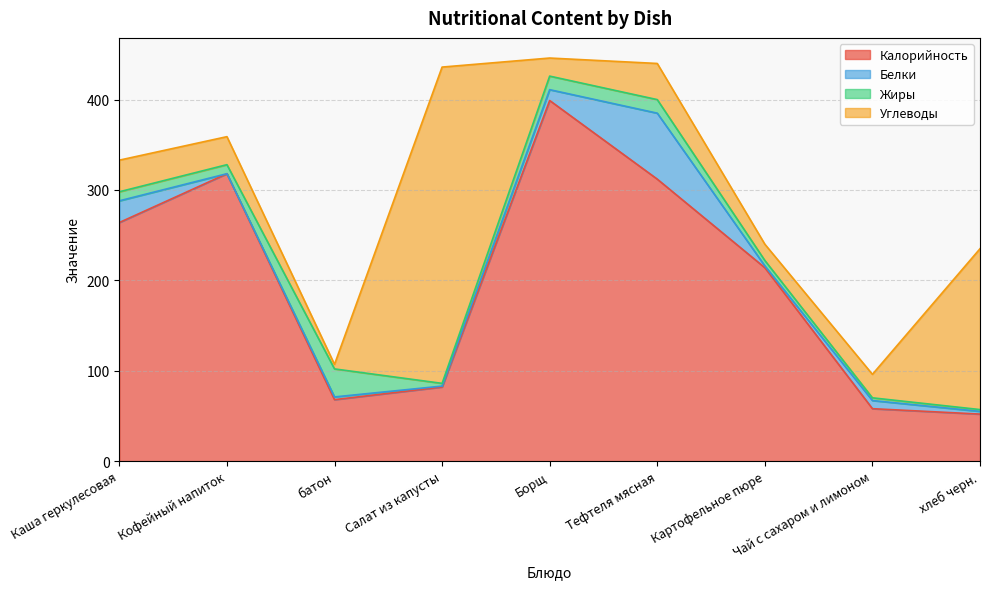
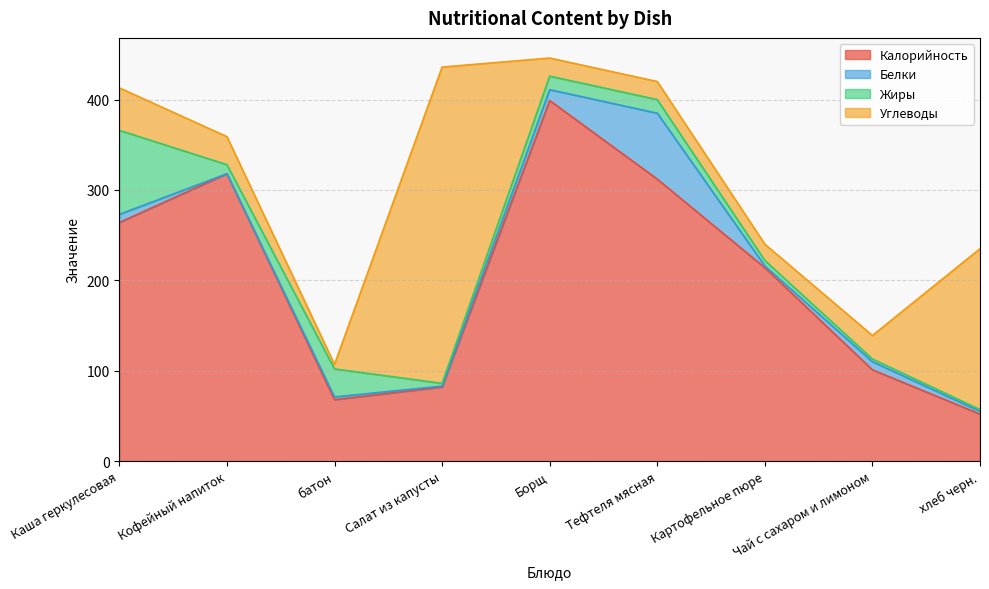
Белки, Каша геркулесовая: 20 -> 10
Жиры, Каша геркулесовая: 10 -> 90
Углеводы, Каша геркулесовая: 40 -> 50
Углеводы, Тефтеля мясная: 40 -> 20
Калорийность, Чай с сахаром и лимоном: 60 -> 100
